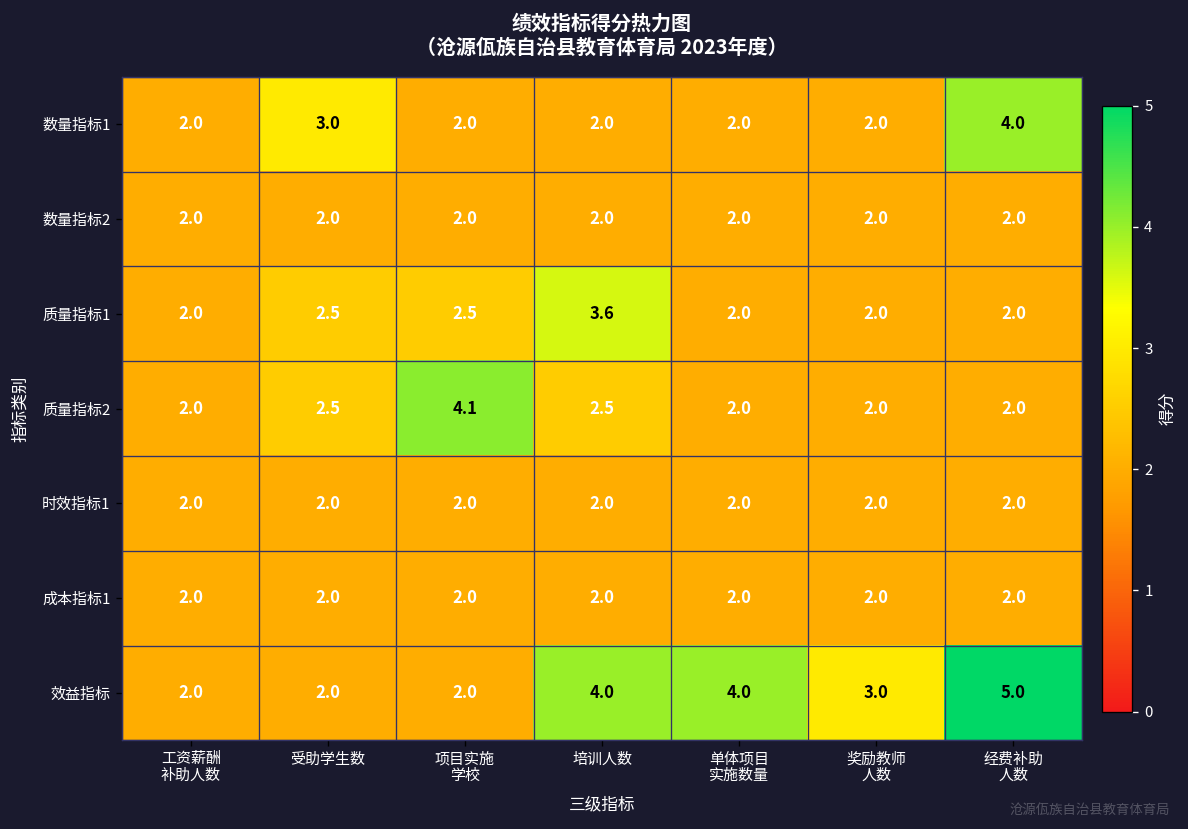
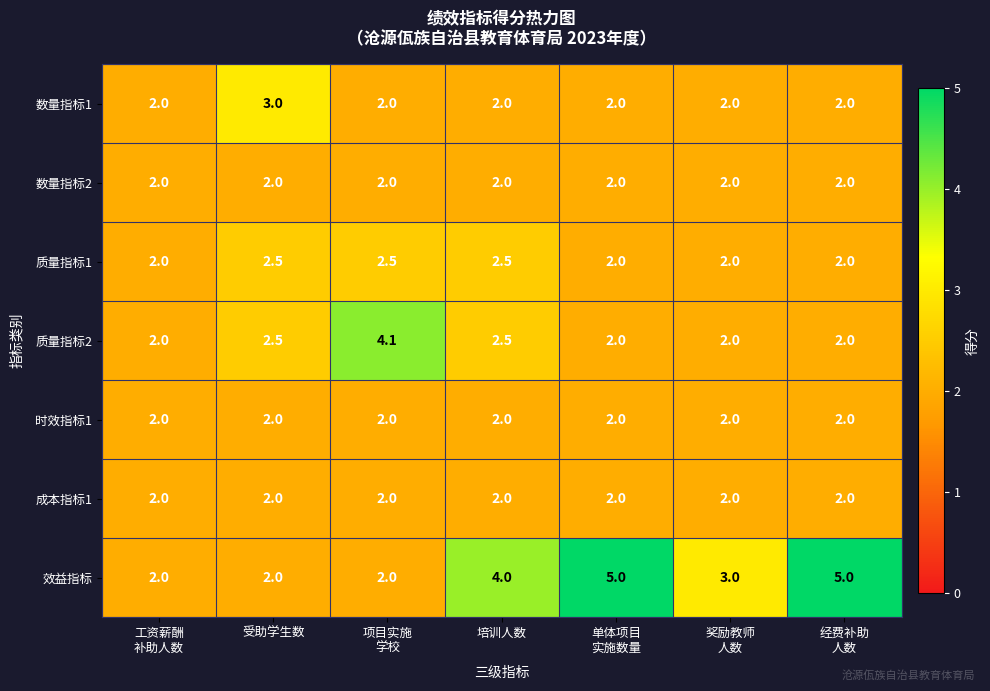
数量指标1, 经费补助 人数: 4.0 -> 2.0
质量指标1, 培训人数: 3.6 -> 2.5
效益指标, 单体项目 实施数量: 4.0 -> 5.0
